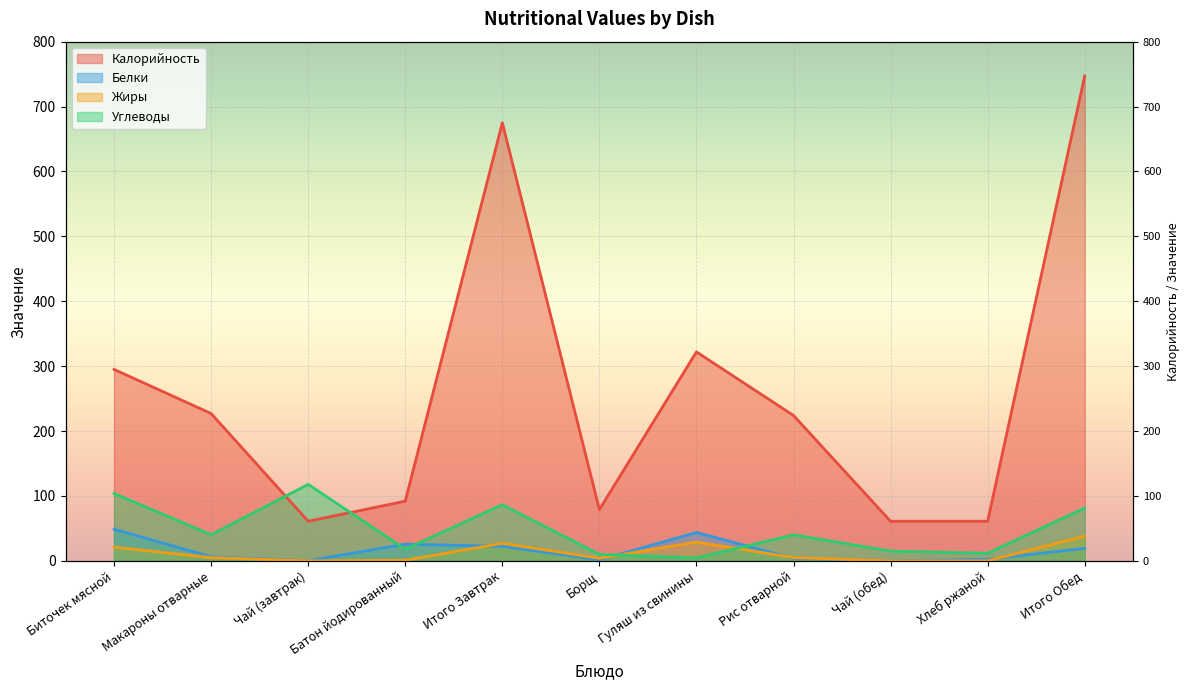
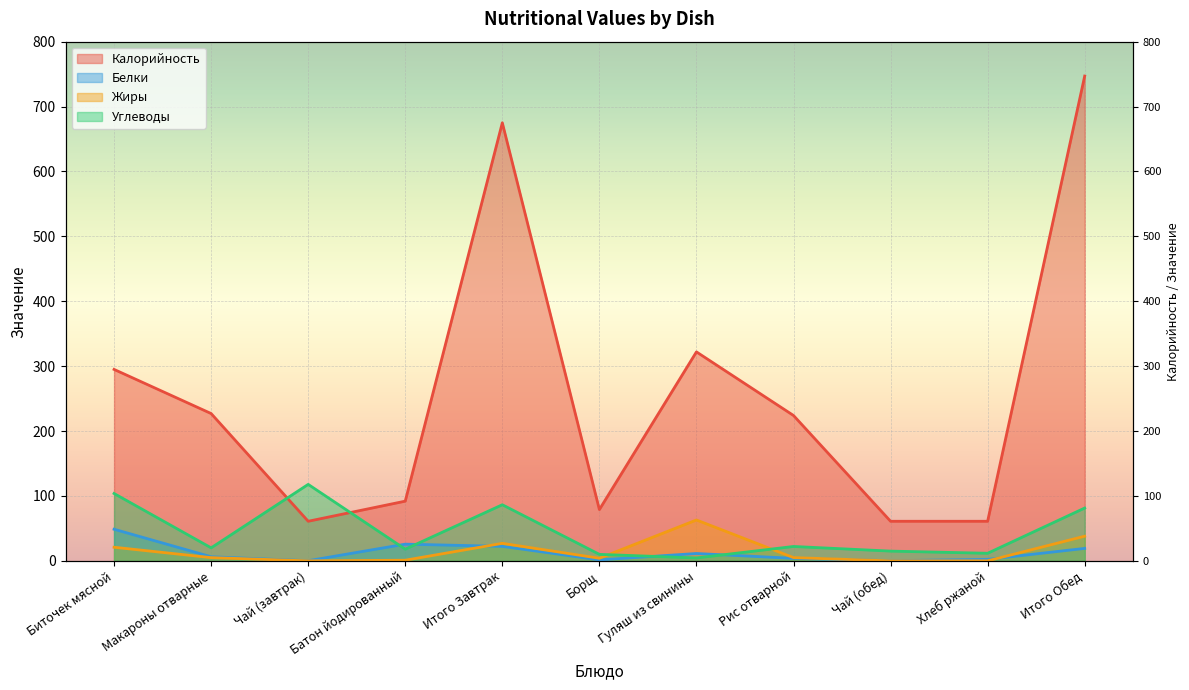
Углеводы, Макароны отварные: 40 -> 20
Белки, Гуляш из свинины: 40 -> 10
Жиры, Гуляш из свинины: 30 -> 60
Углеводы, Рис отварной: 40 -> 20
